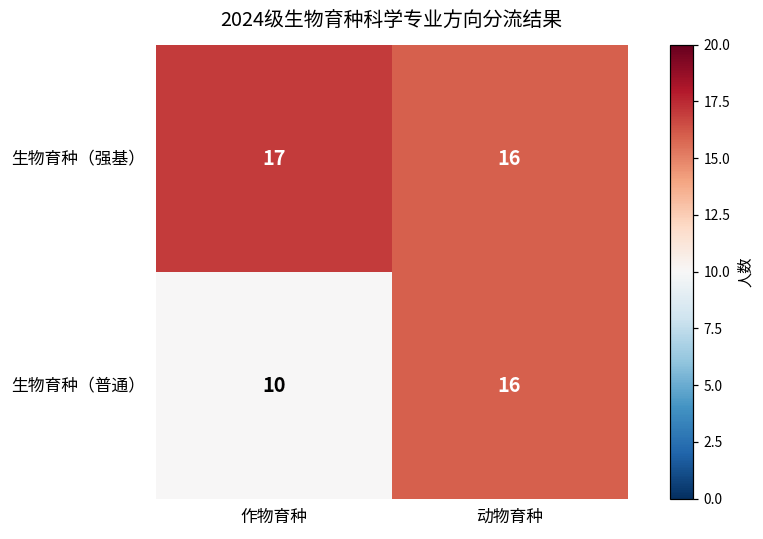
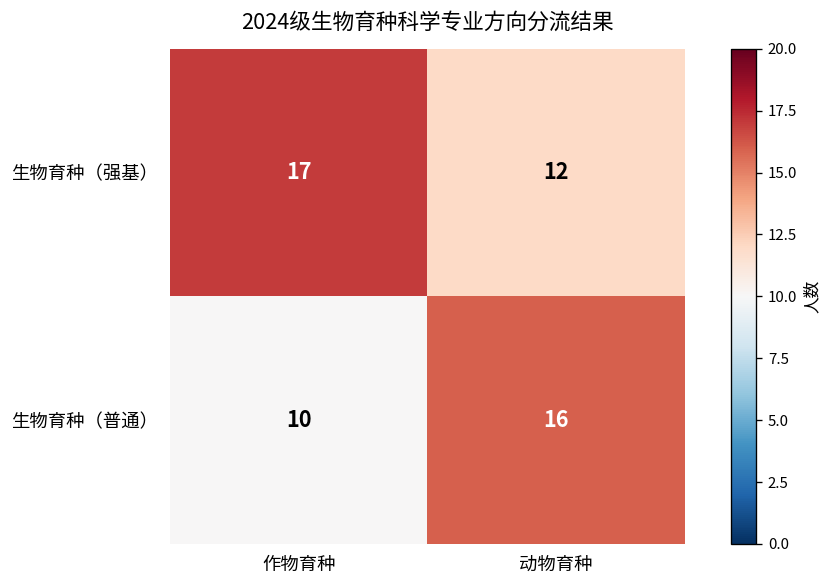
生物育种（强基）, 动物育种: 16 -> 12
